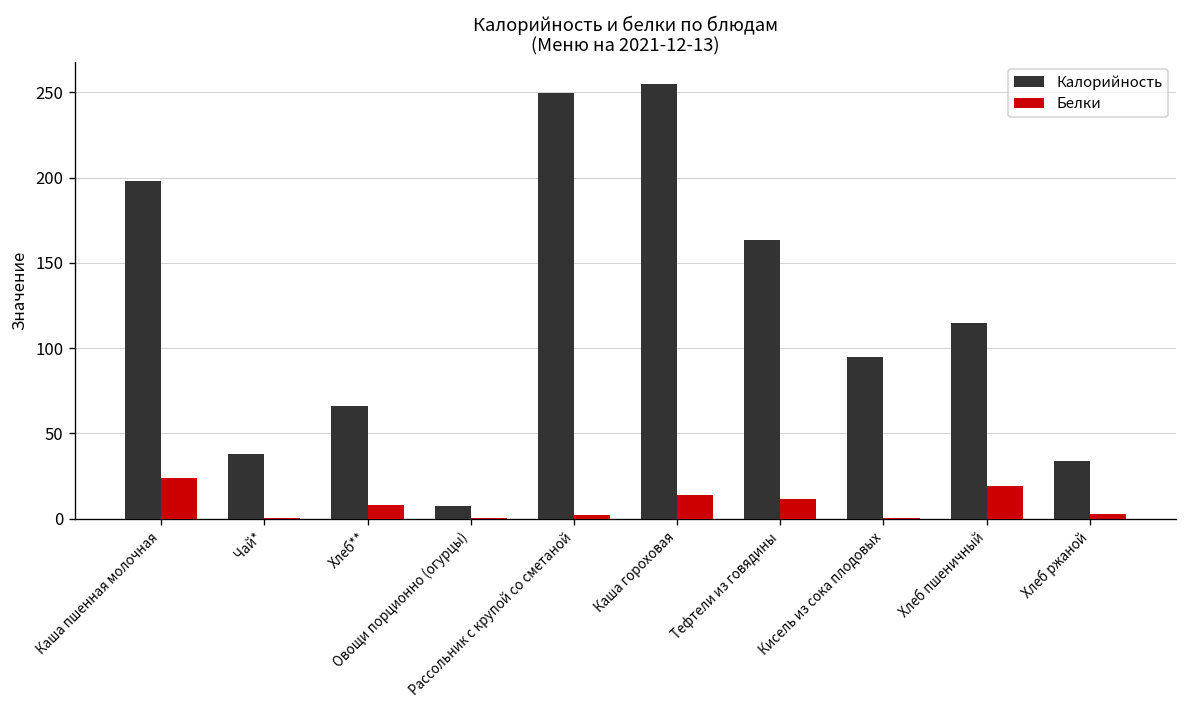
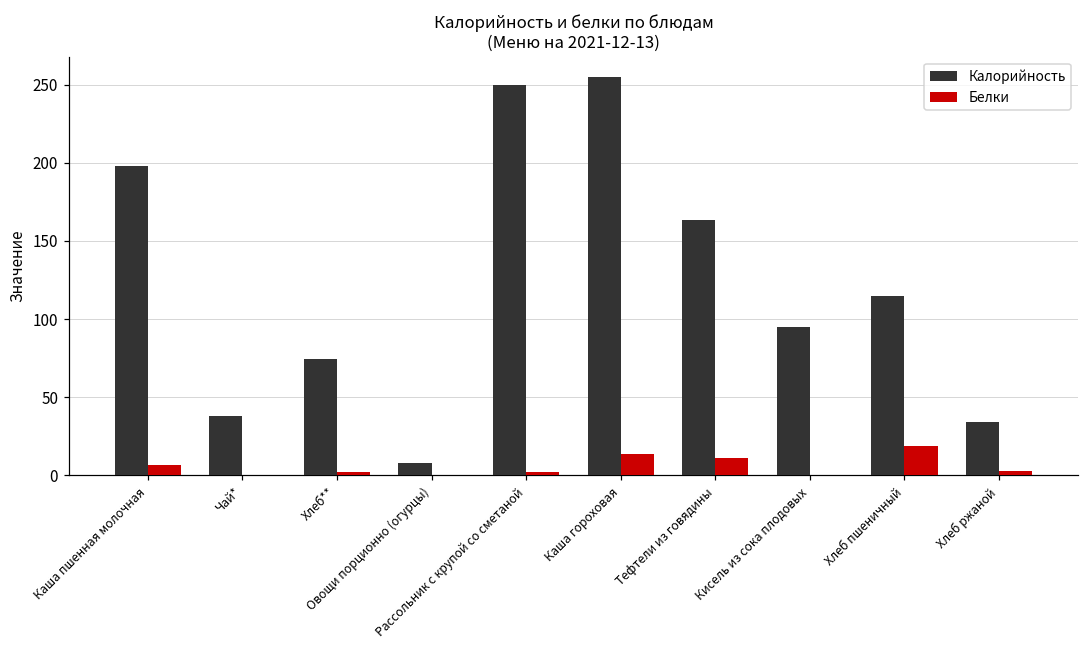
Белки, Каша пшенная молочная: 24 -> 7
Калорийность, Хлеб**: 66 -> 74
Белки, Хлеб**: 8 -> 2
